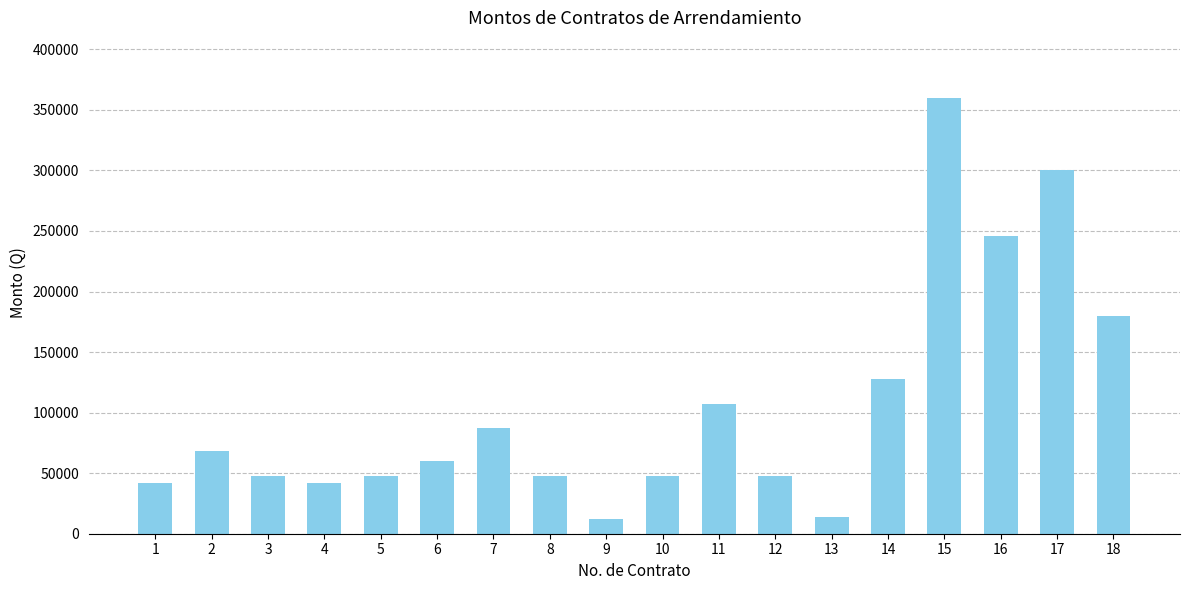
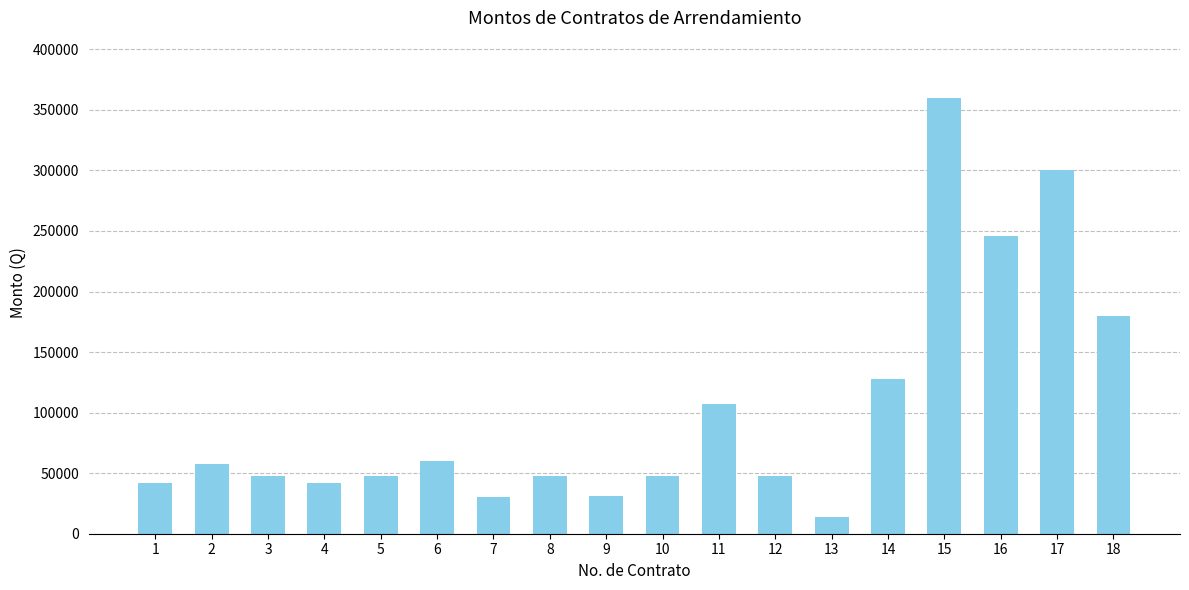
2: 69000 -> 58000
7: 87000 -> 30000
9: 12000 -> 31000
